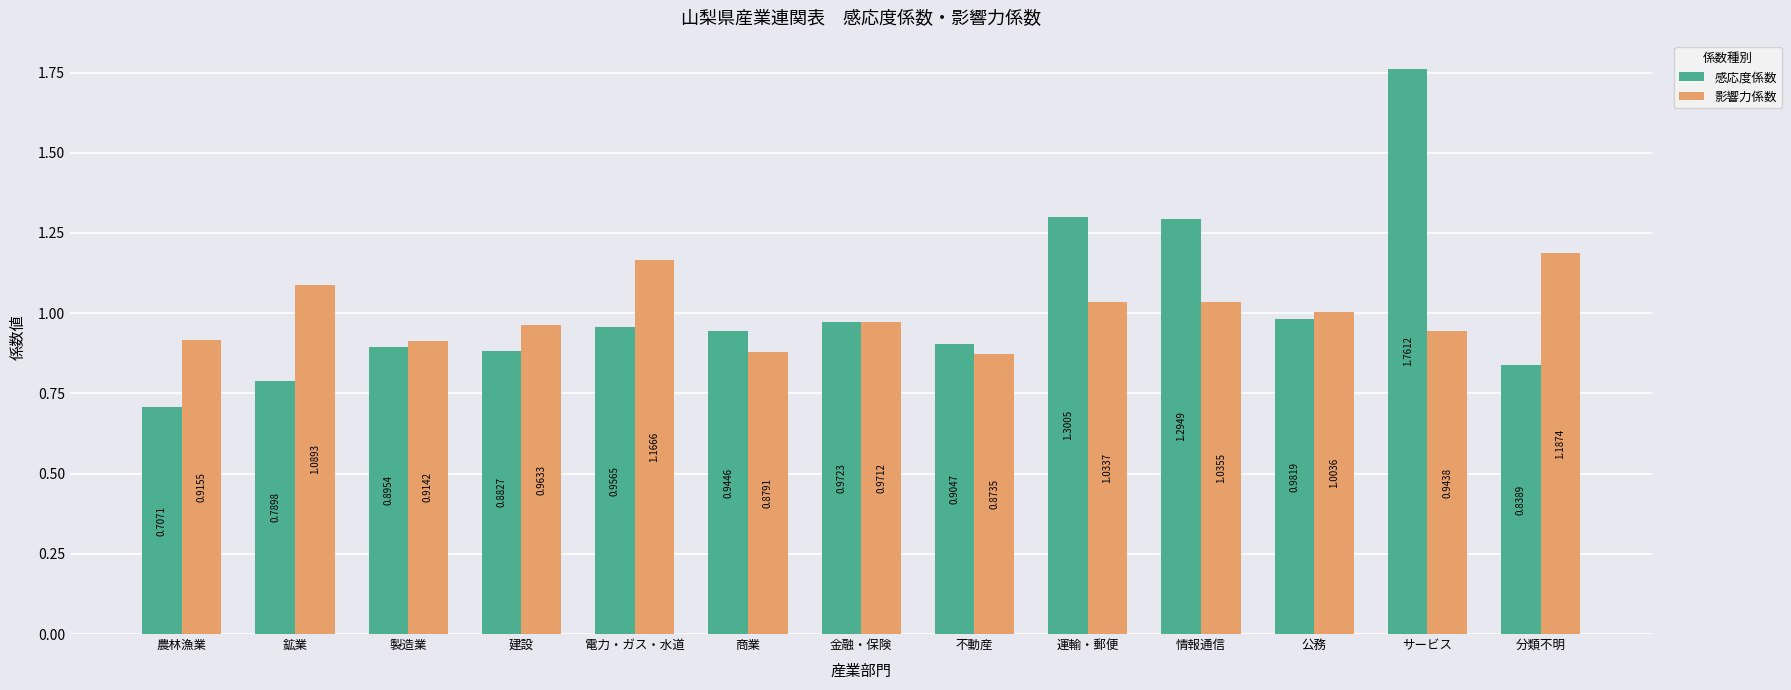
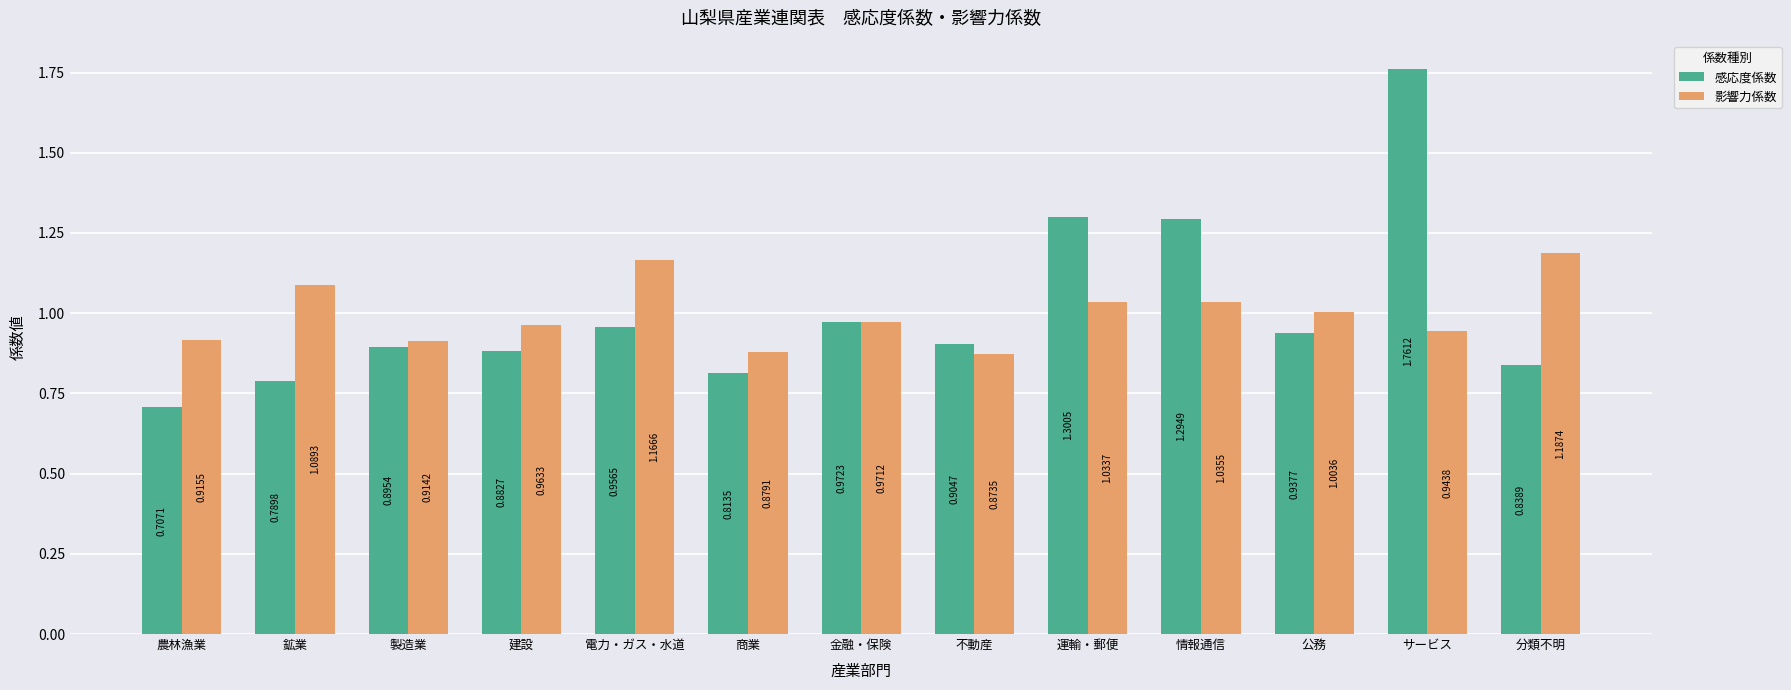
感応度係数, 商業: 0.9446 -> 0.8135
感応度係数, 公務: 0.9819 -> 0.9377
